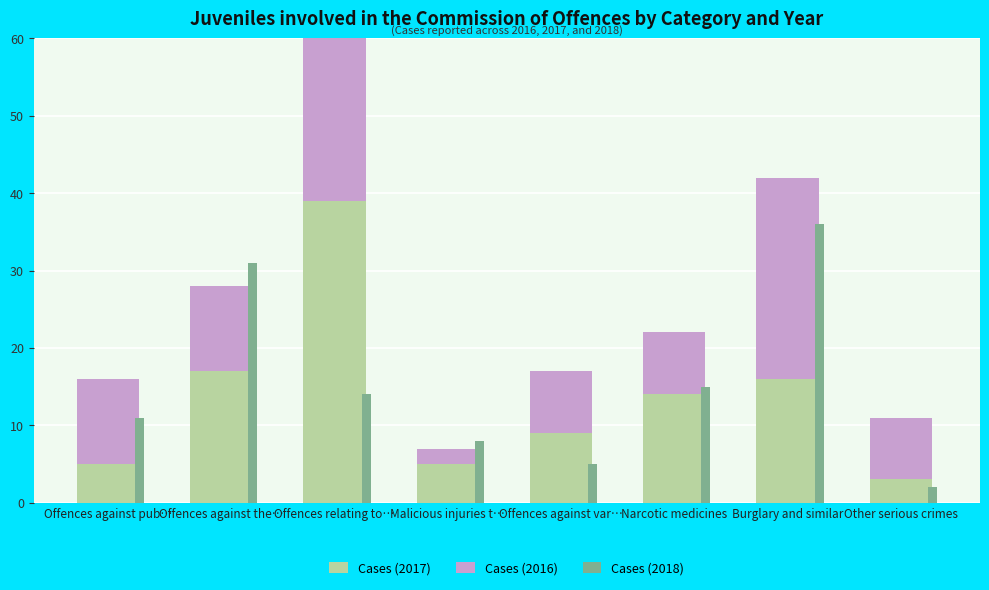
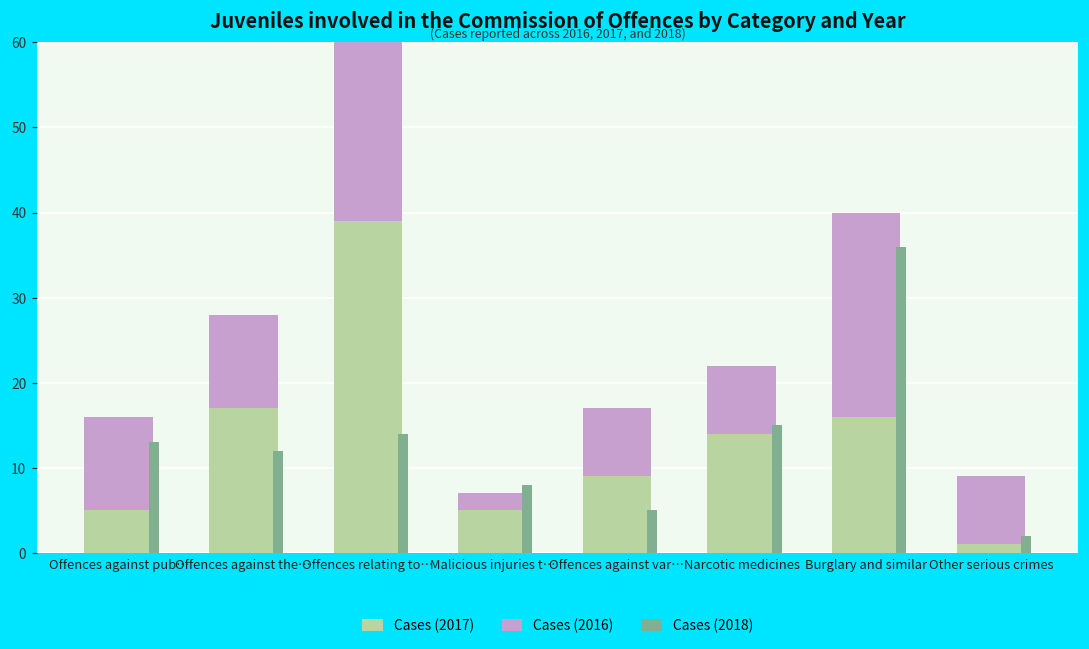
Cases (2018), Offences against pub…: 11 -> 13
Cases (2018), Offences against the…: 31 -> 12
Cases (2016), Burglary and similar: 26 -> 24
Cases (2017), Other serious crimes: 3 -> 1
